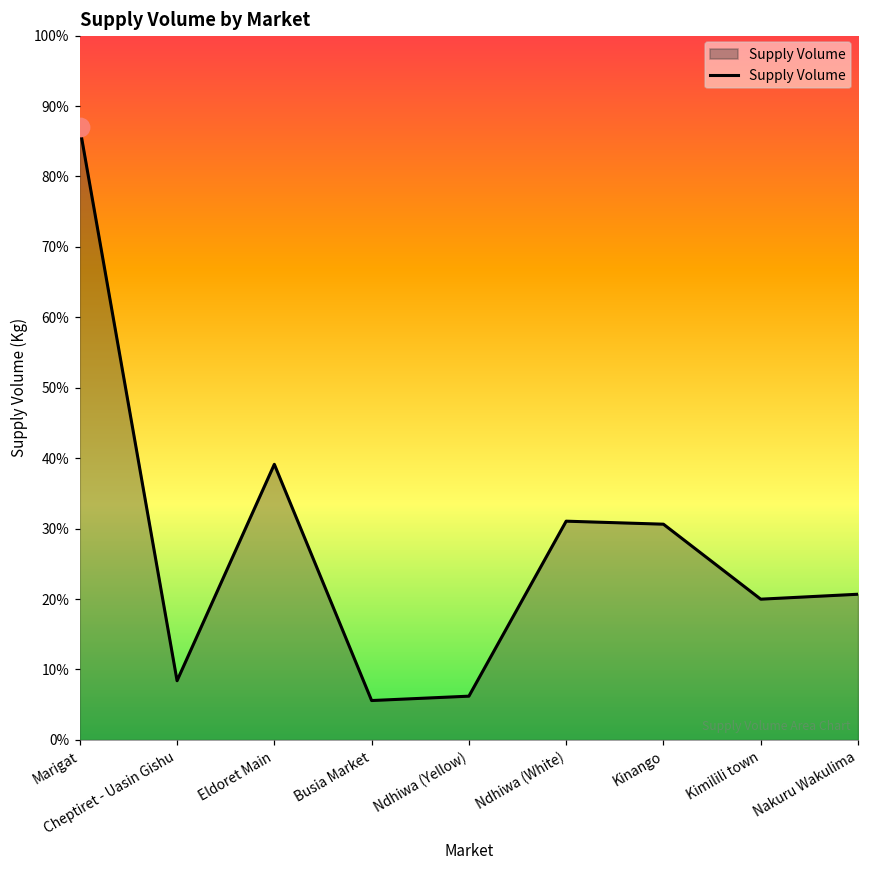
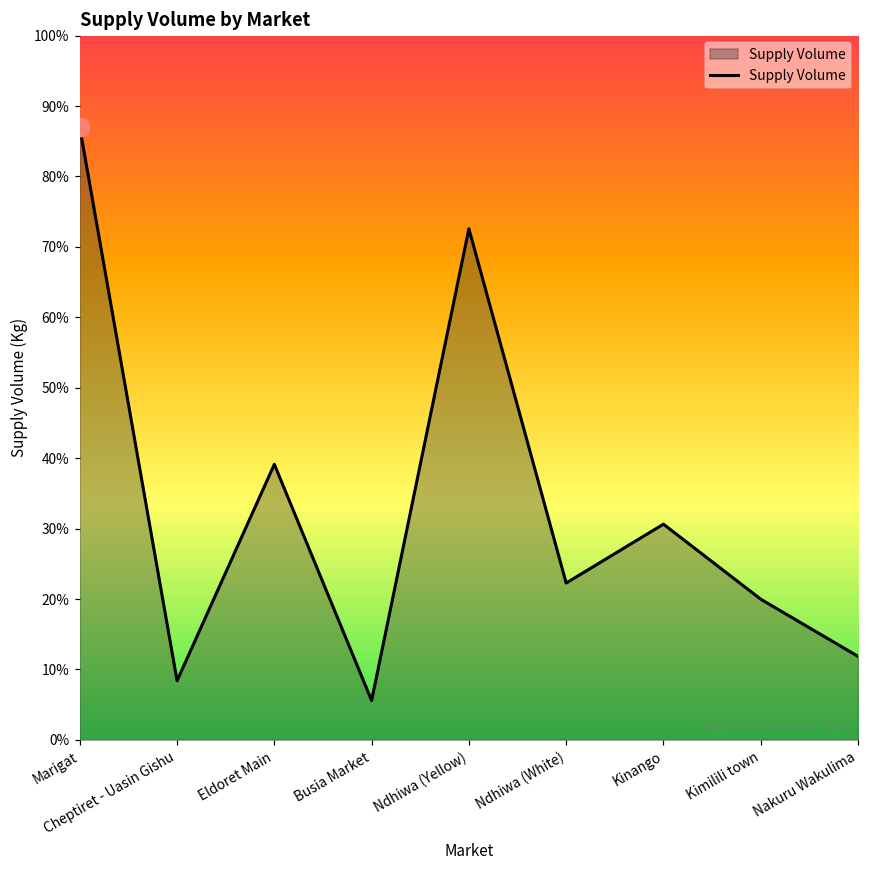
Supply Volume, Ndhiwa (Yellow): 6% -> 73%
Supply Volume, Ndhiwa (White): 31% -> 22%
Supply Volume, Nakuru Wakulima: 21% -> 12%
